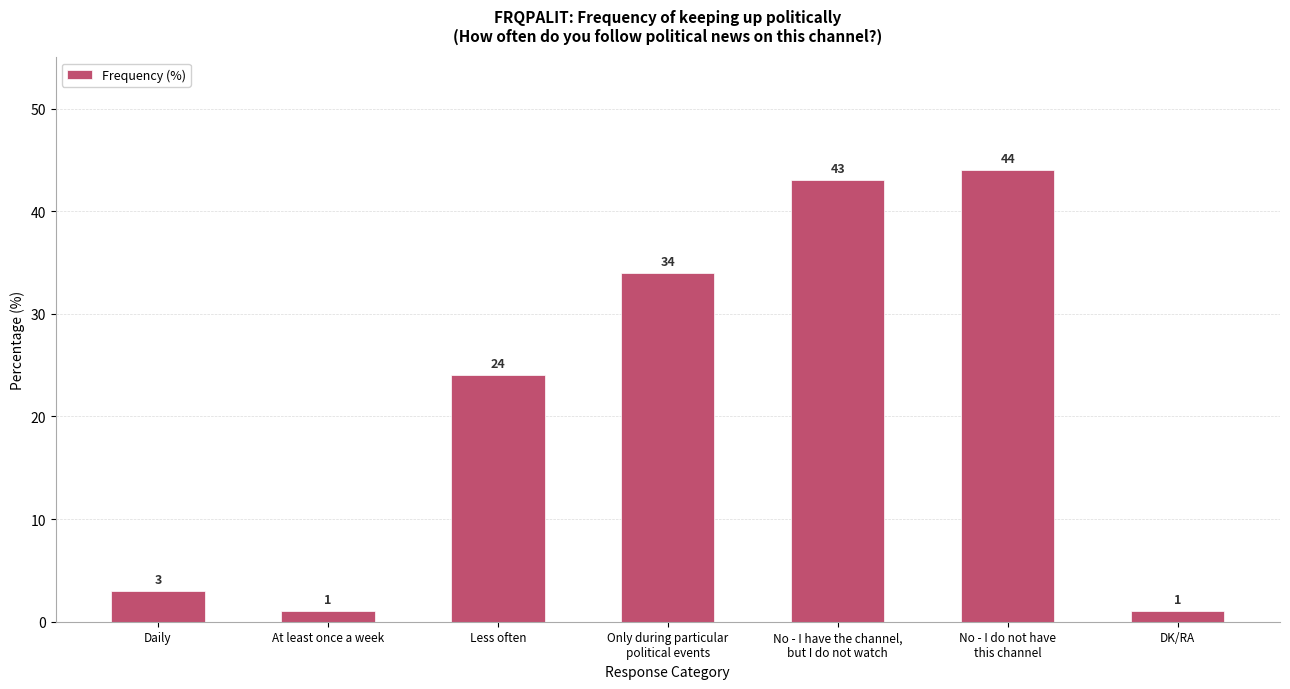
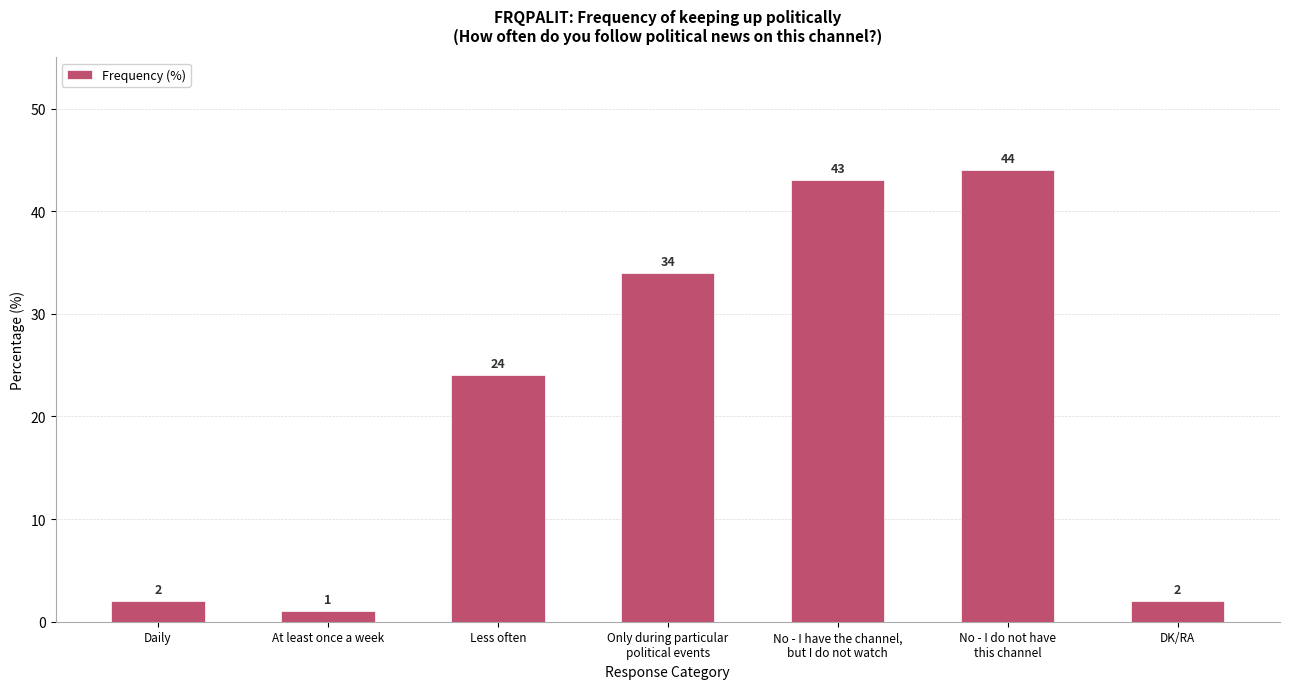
Daily: 3 -> 2
DK/RA: 1 -> 2
